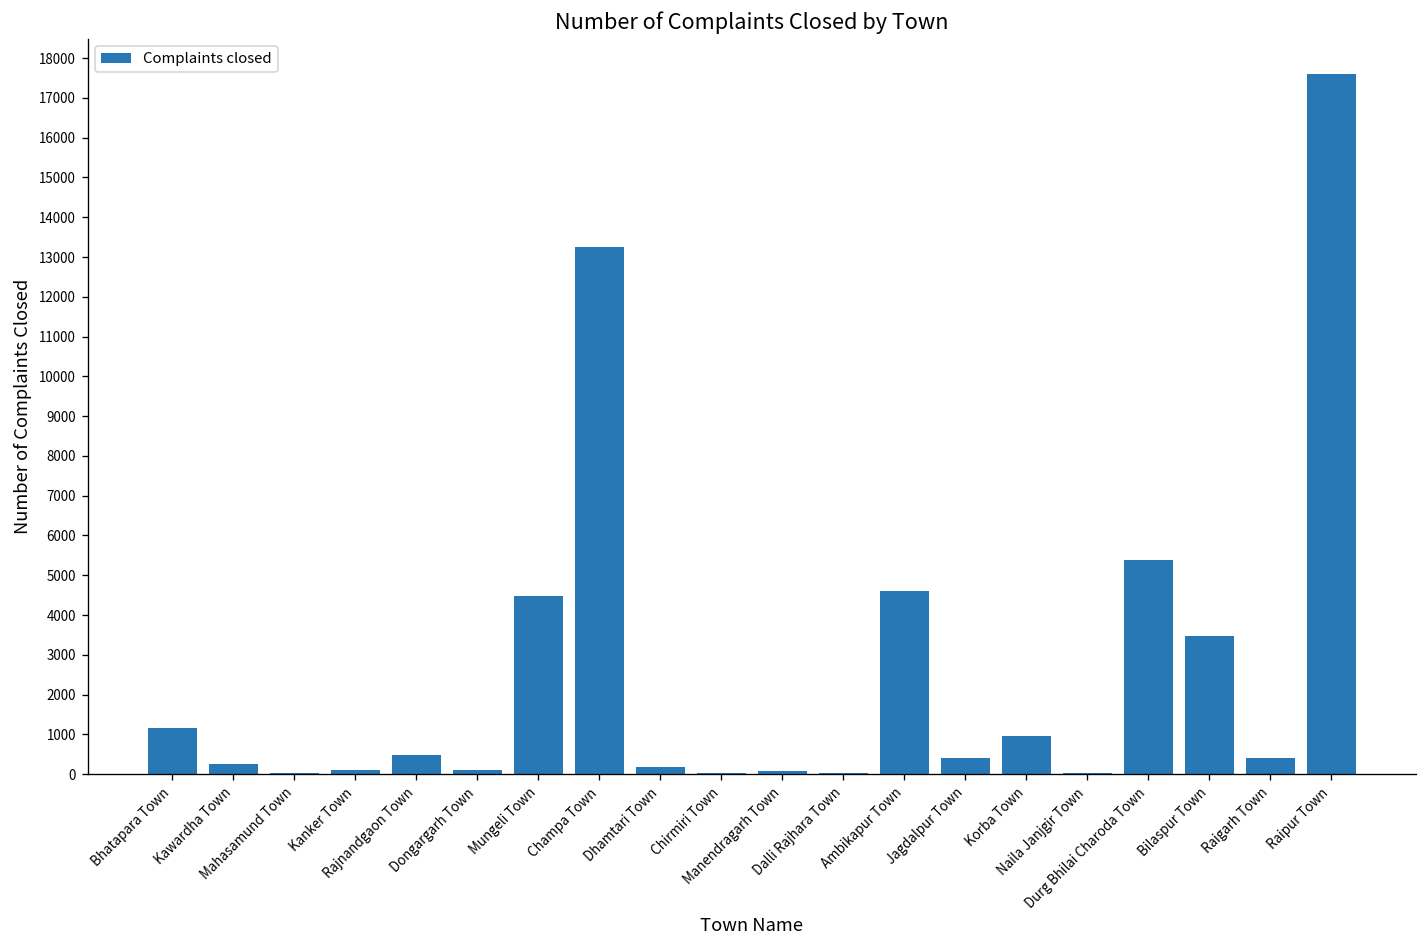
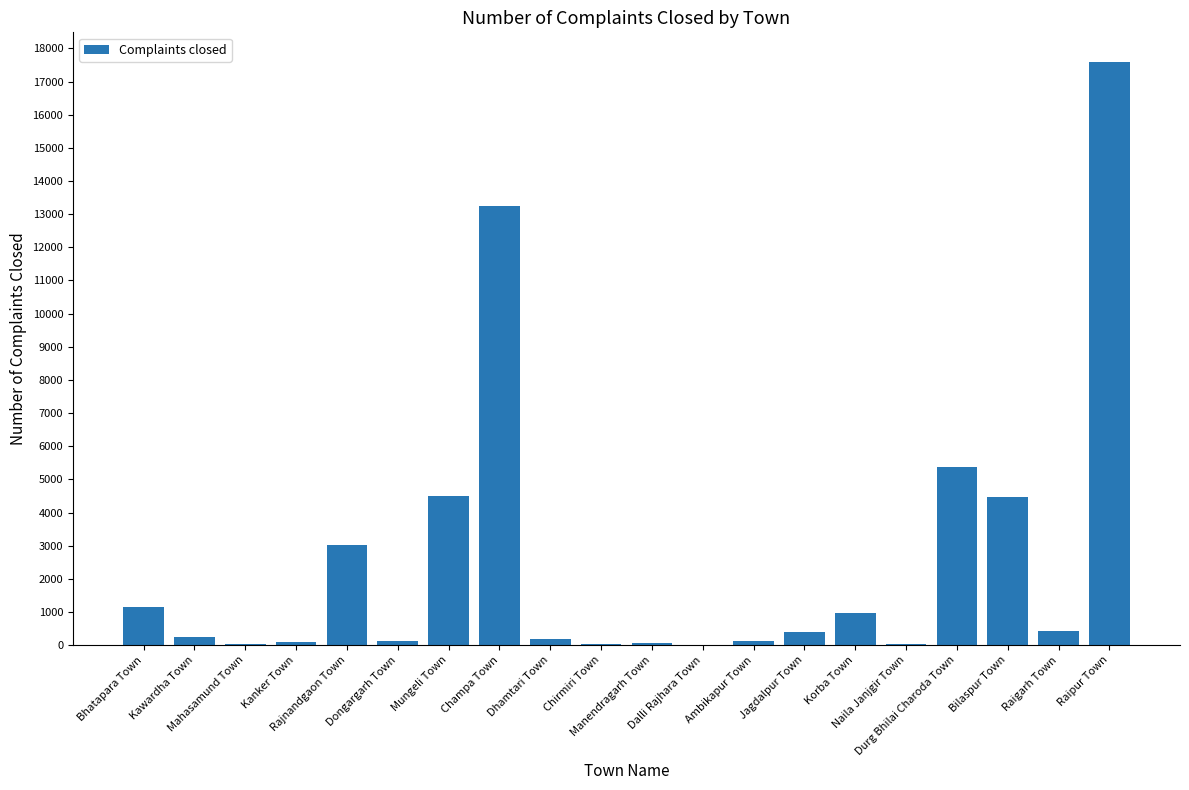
Rajnandgaon Town: 500 -> 3000
Ambikapur Town: 4600 -> 100
Bilaspur Town: 3500 -> 4500
